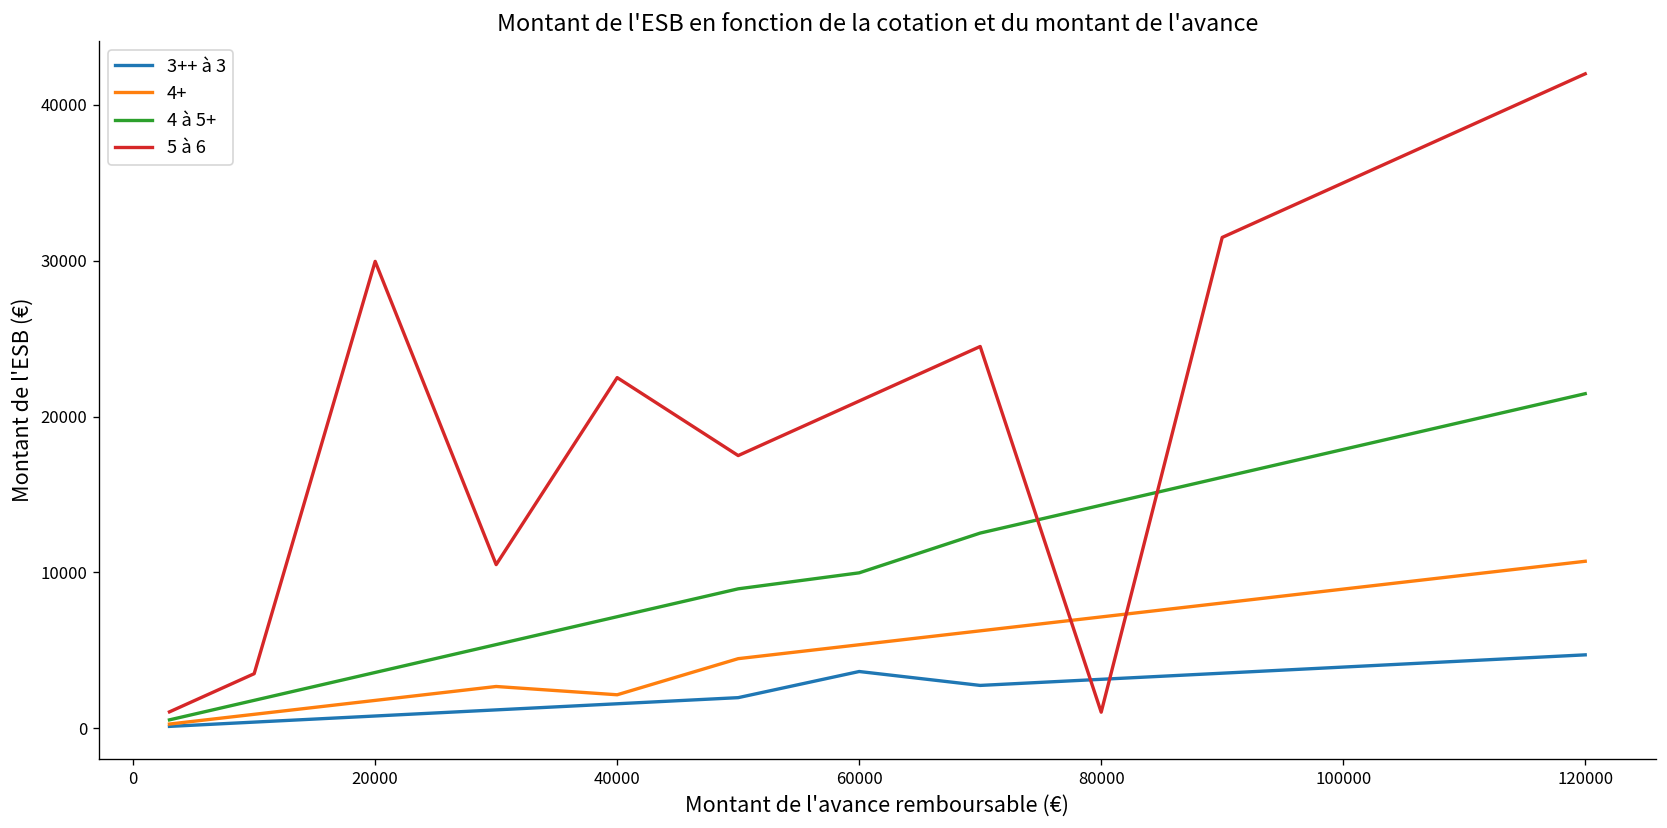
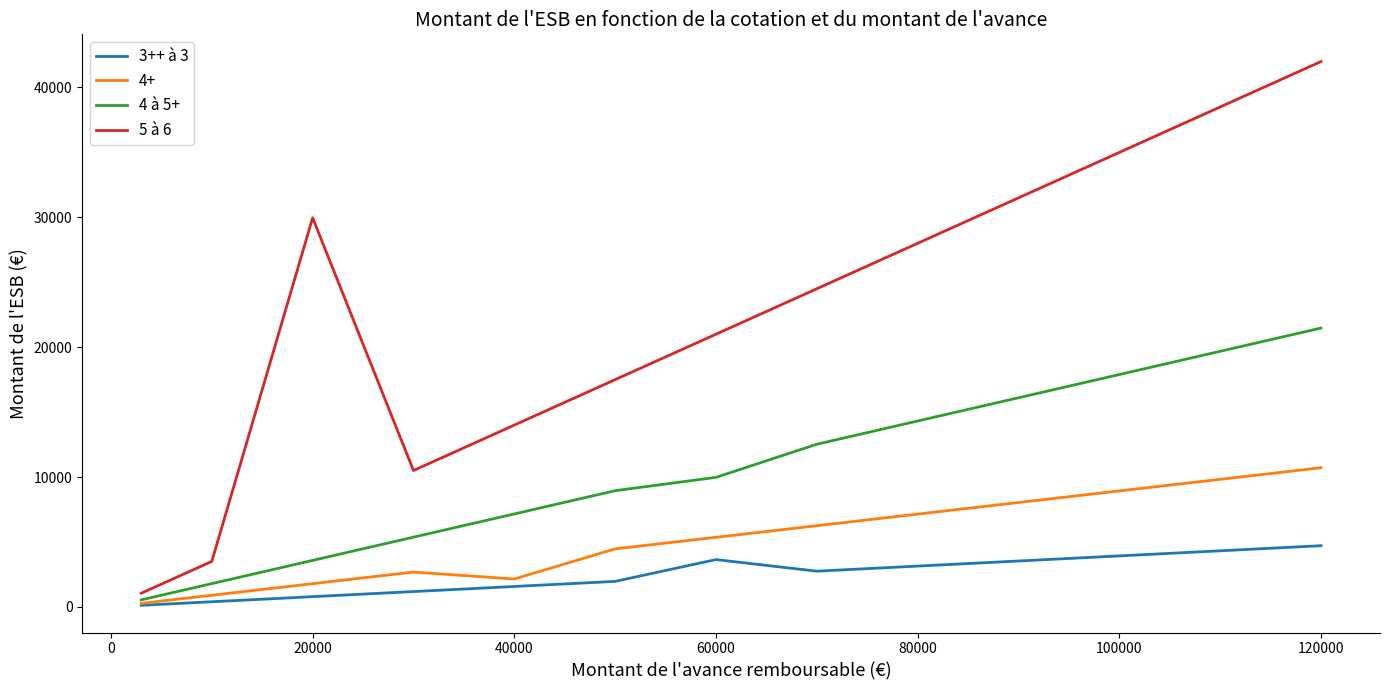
5 à 6, 40000: 22500 -> 14000
5 à 6, 80000: 1000 -> 28000
